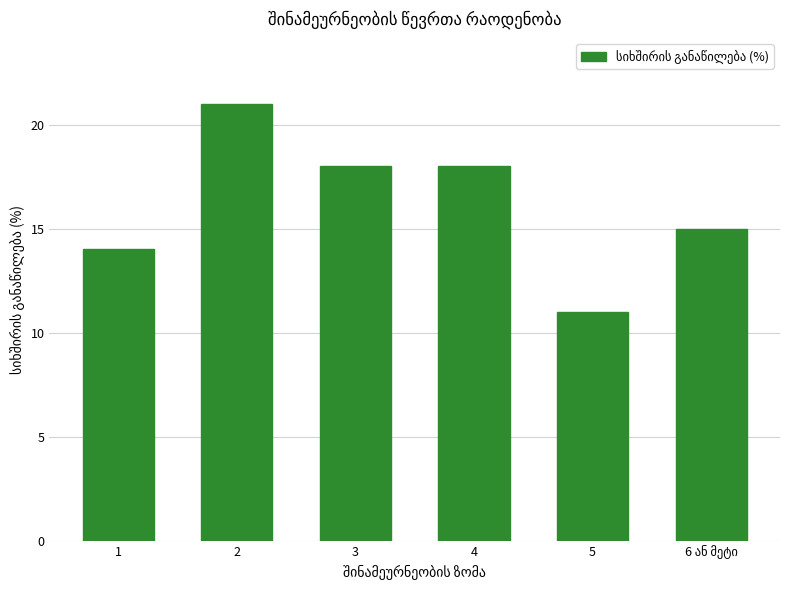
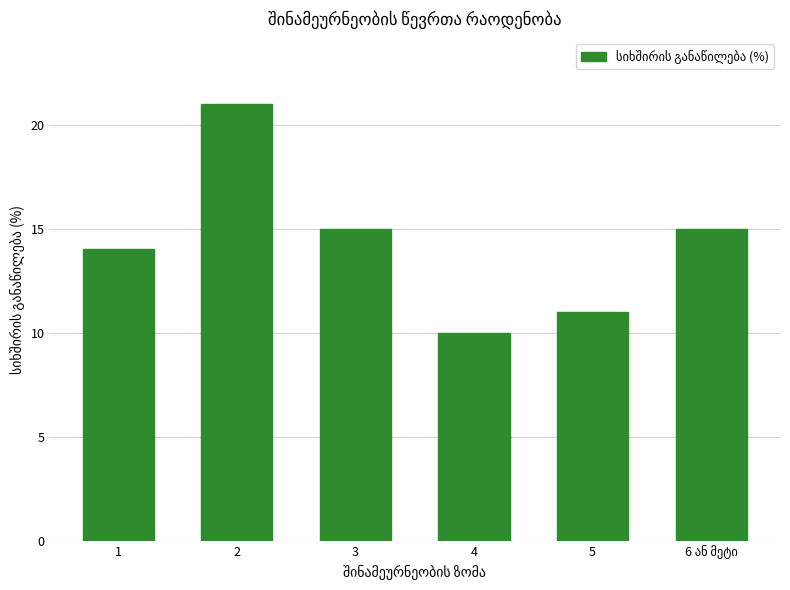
3: 18 -> 15
4: 18 -> 10
